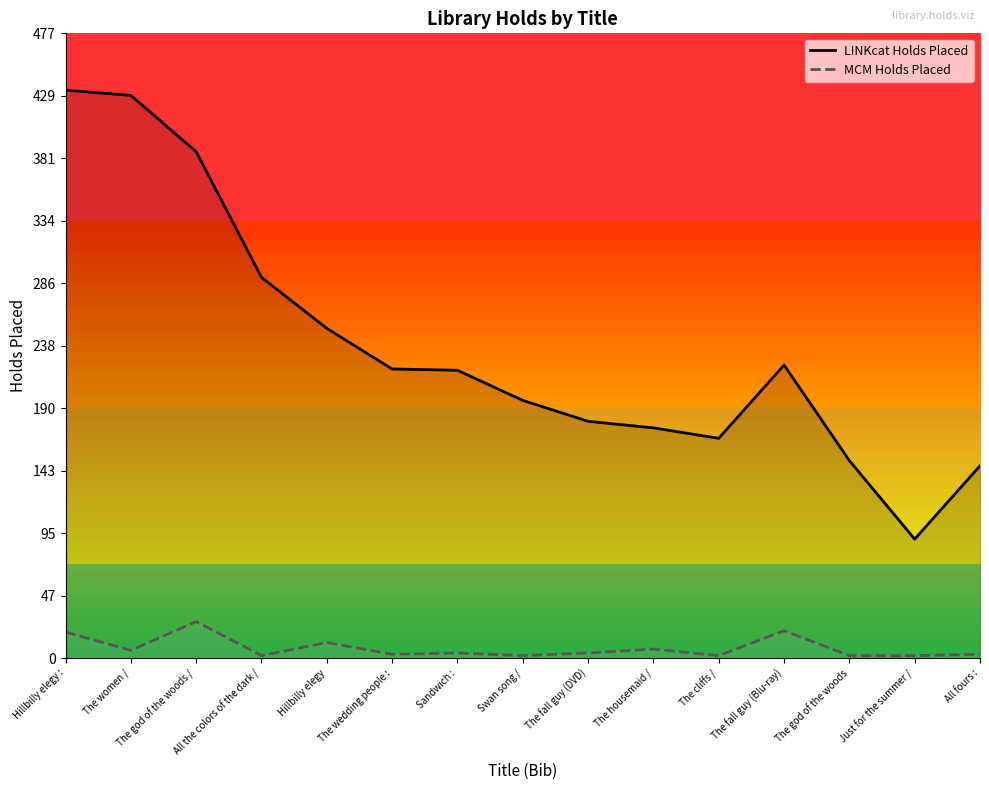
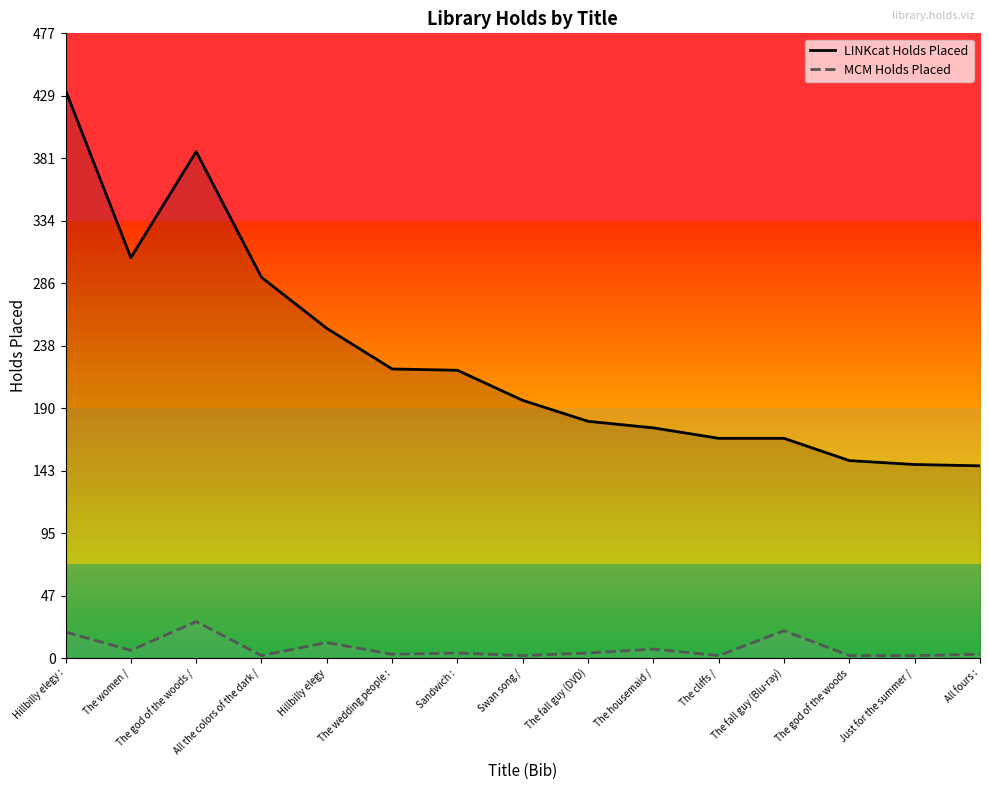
LINKcat Holds Placed, The women /: 430 -> 306
LINKcat Holds Placed, The fall guy (Blu-ray): 224 -> 168
LINKcat Holds Placed, Just for the summer /: 91 -> 148
